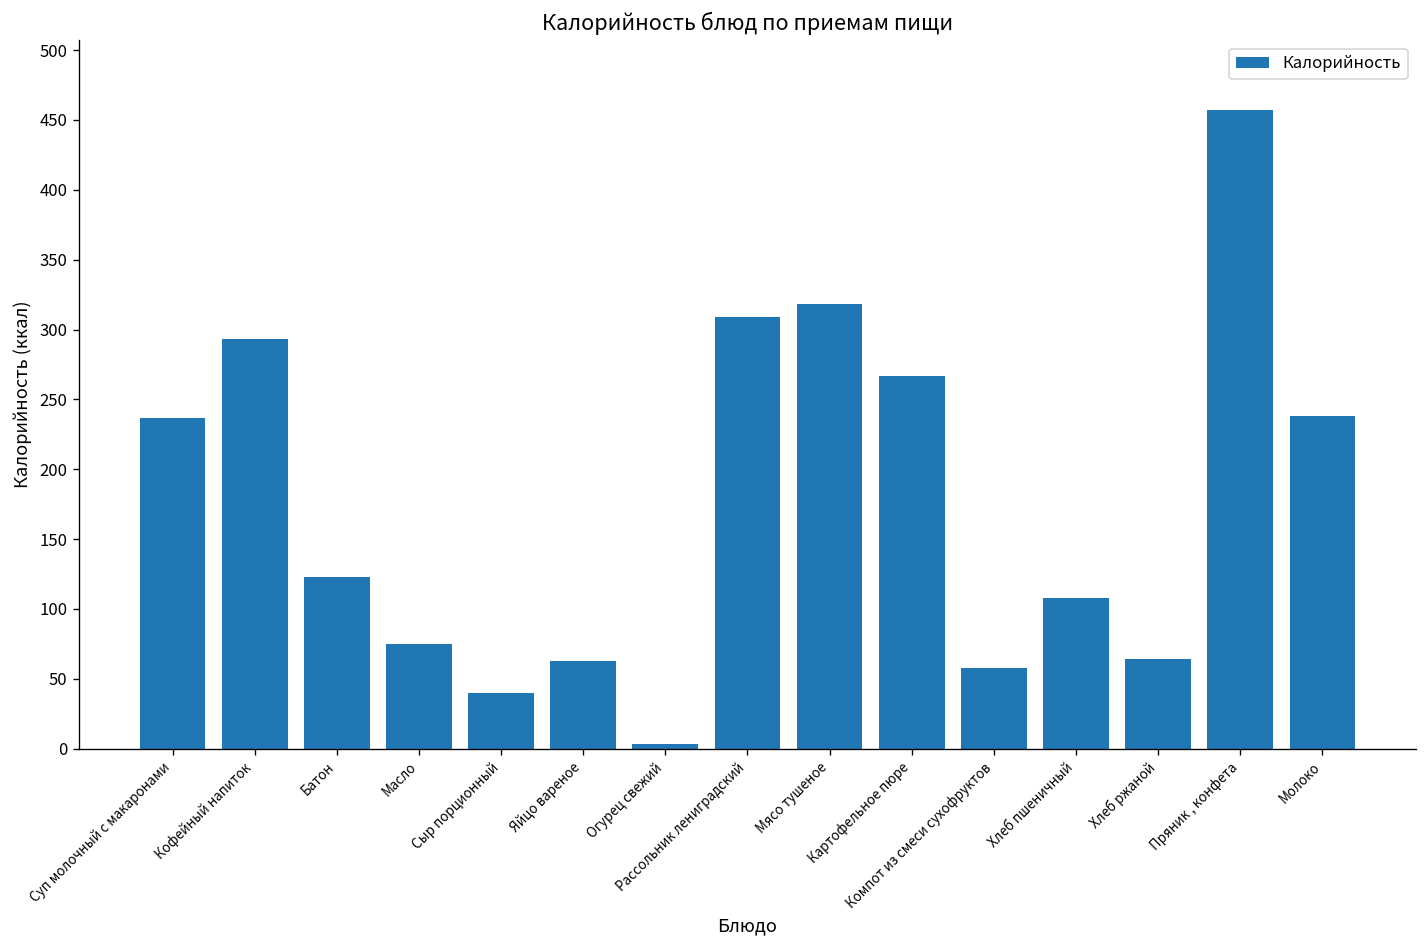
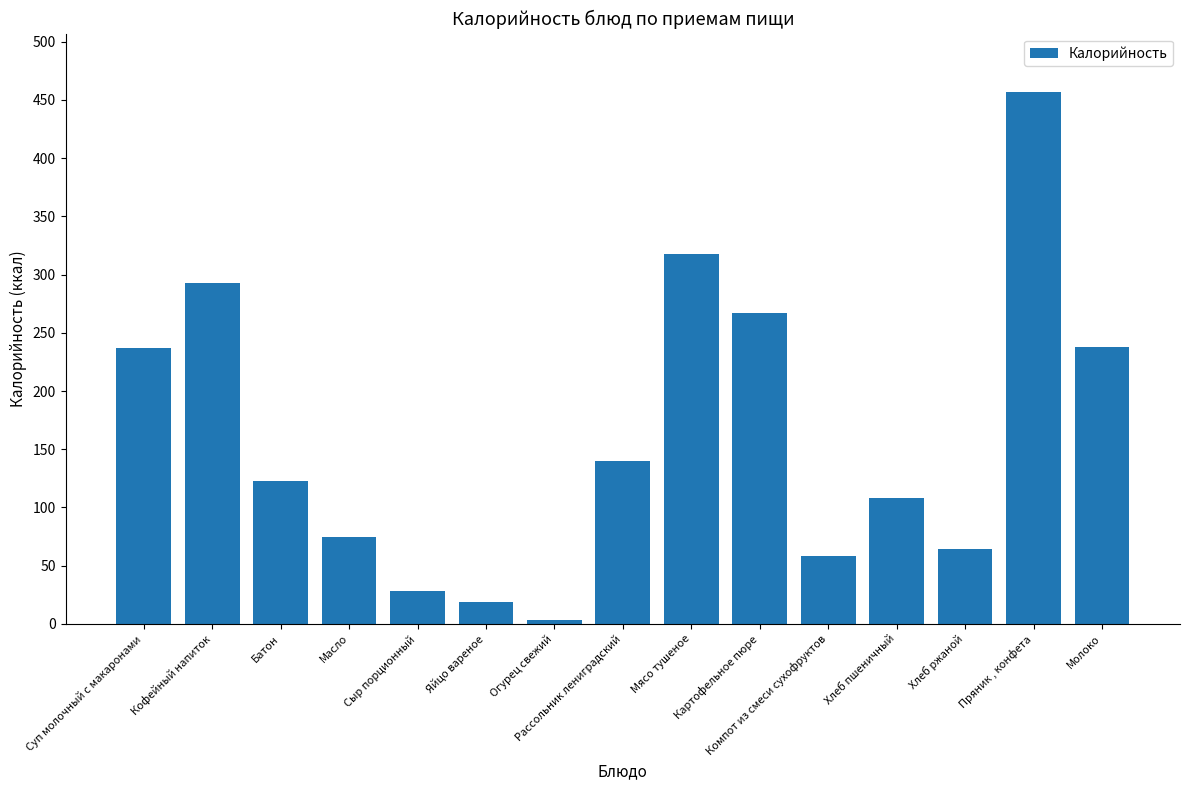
Сыр порционный: 40 -> 28
Яйцо вареное: 63 -> 19
Рассольник лениградский: 309 -> 140
